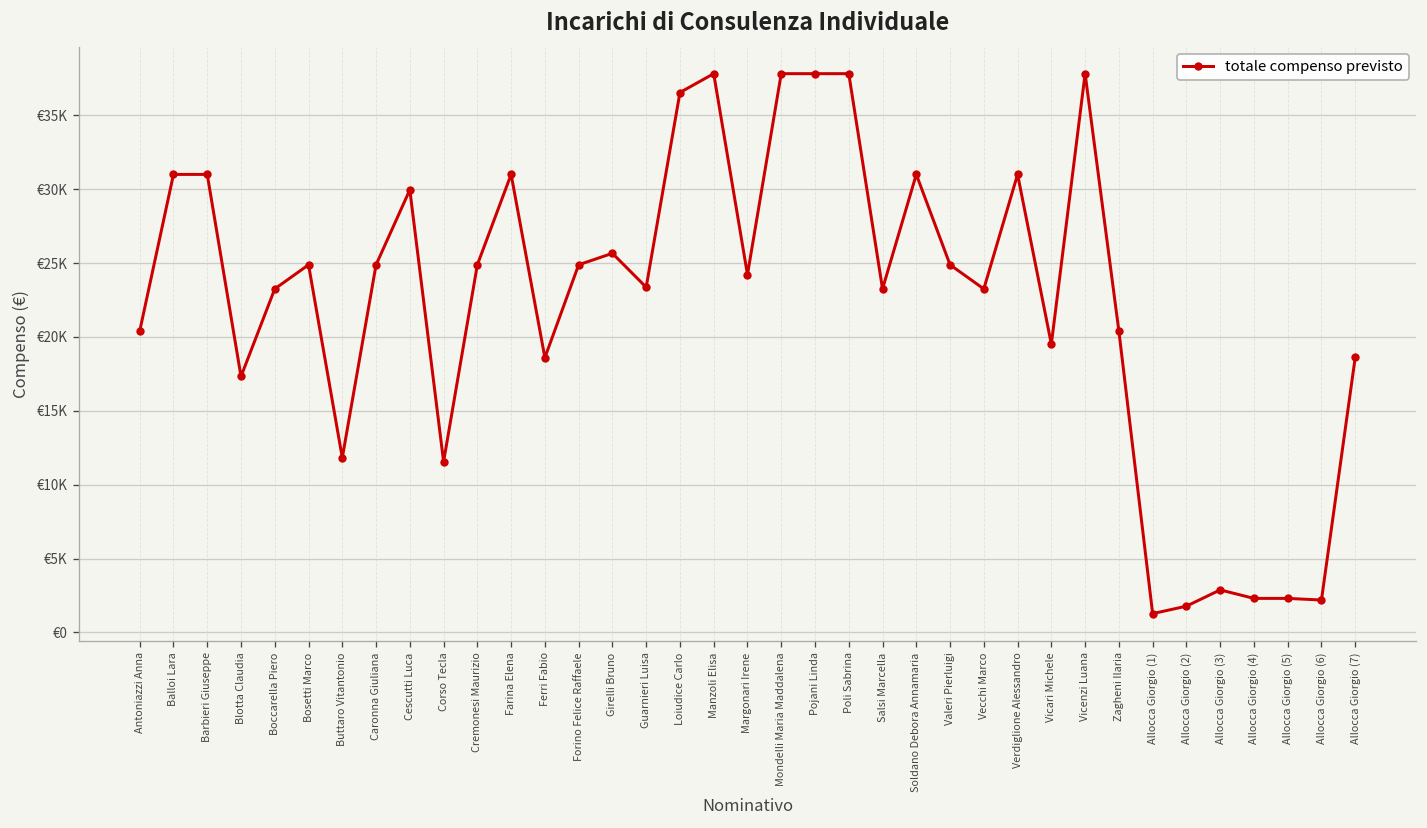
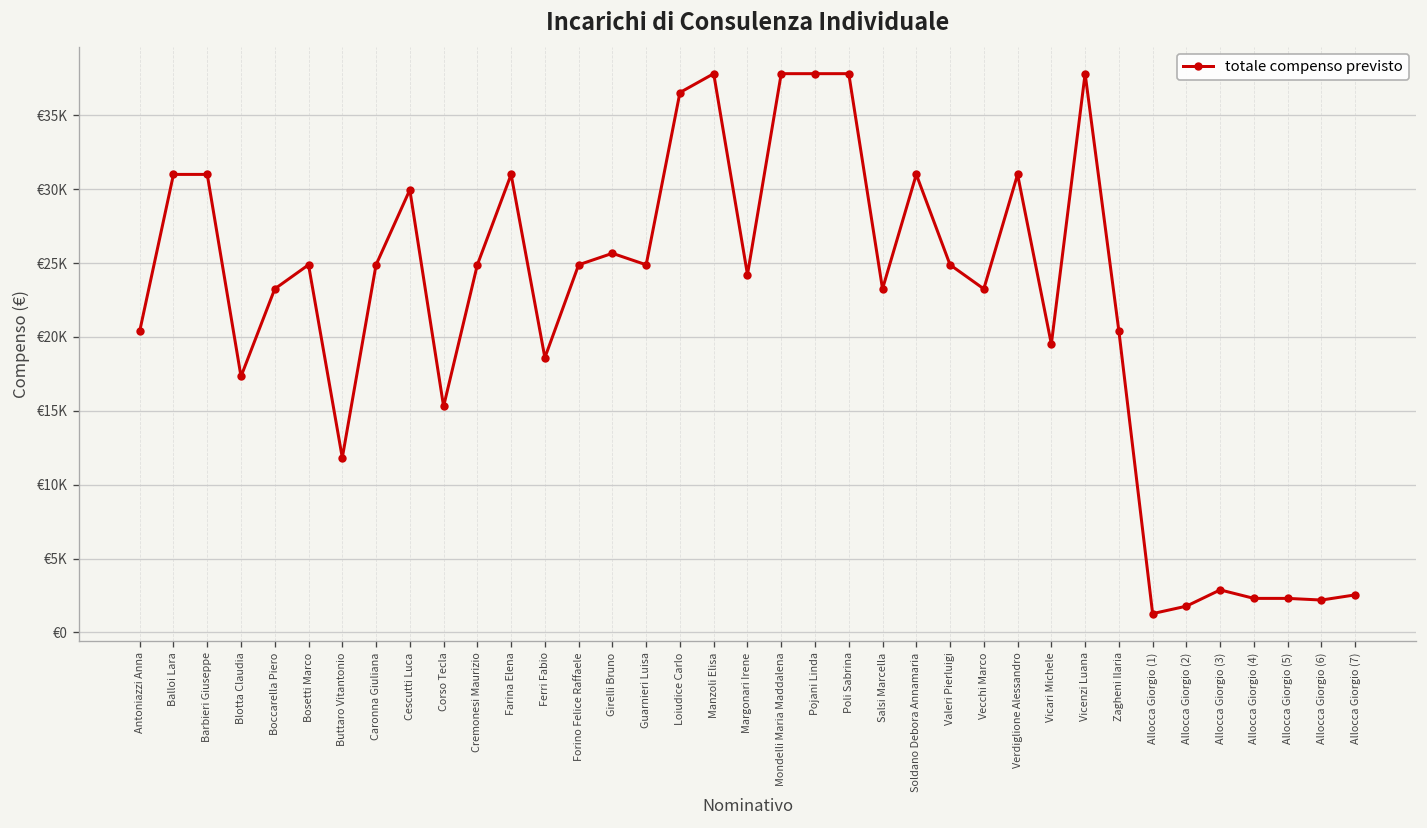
Corso Tecla: €11600 -> €15300
Guarnieri Luisa: €23400 -> €24900
Allocca Giorgio (7): €18600 -> €2500
